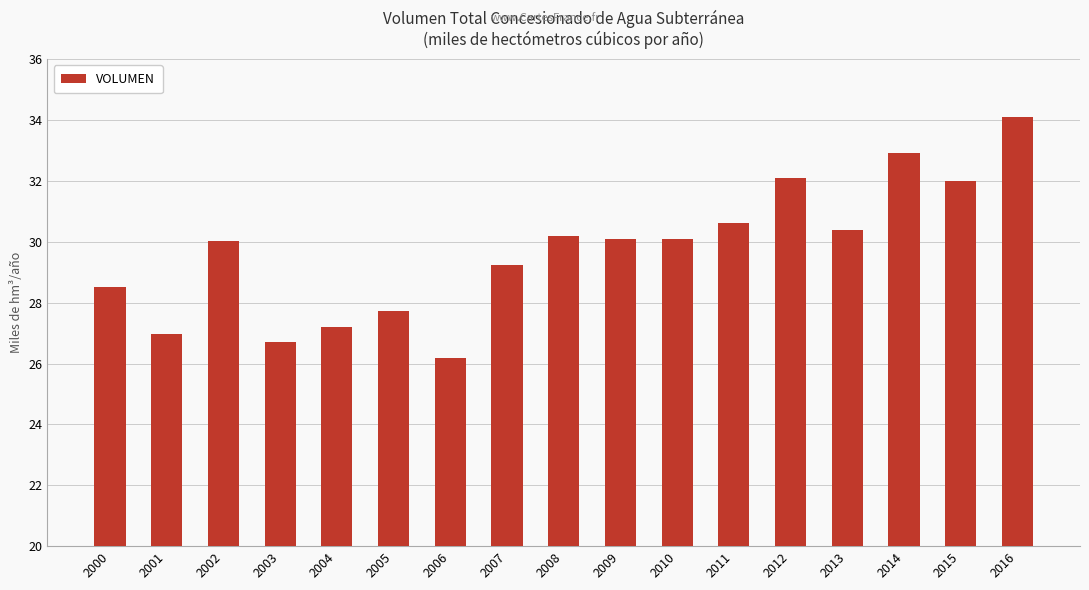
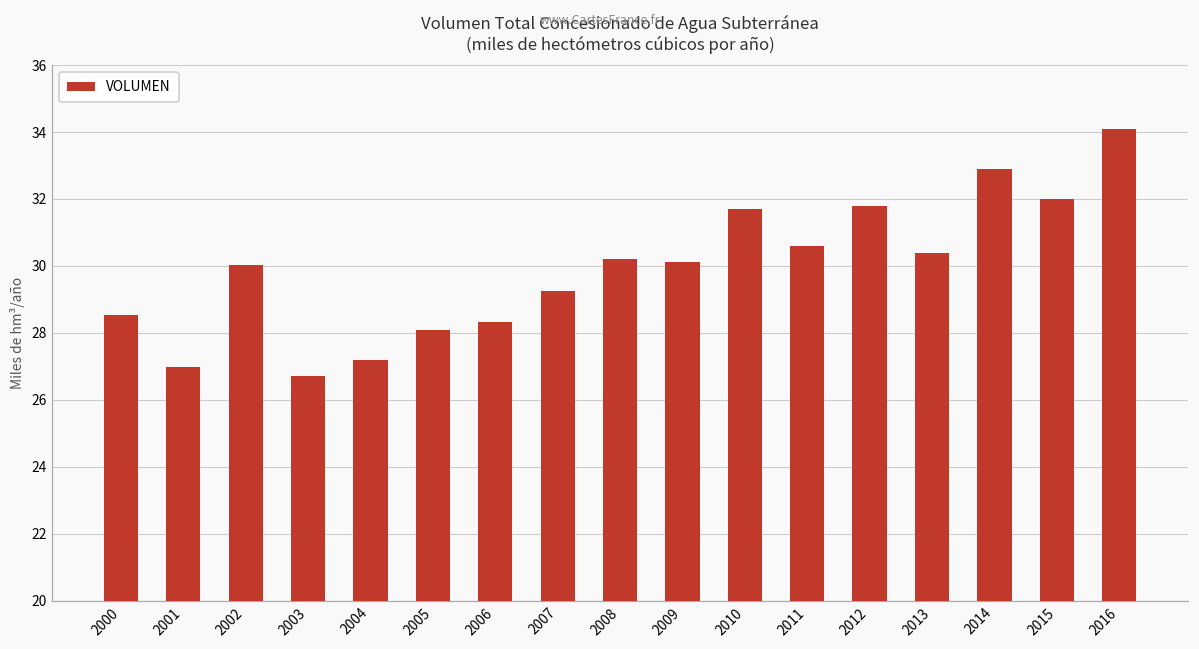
2005: 27.7 -> 28.1
2006: 26.2 -> 28.3
2010: 30.1 -> 31.7
2012: 32.1 -> 31.8
